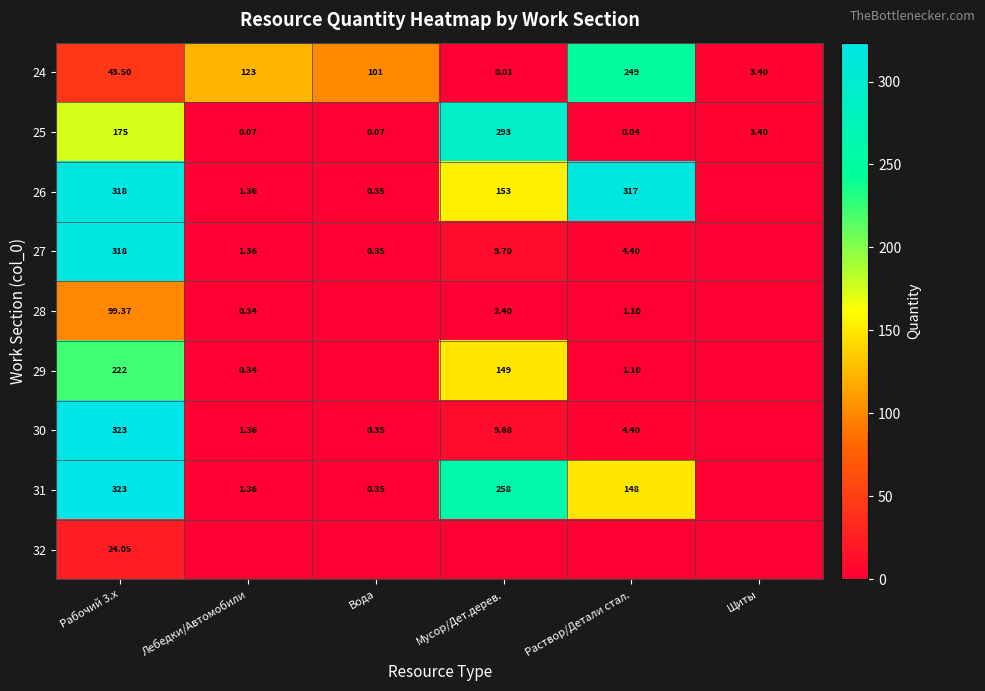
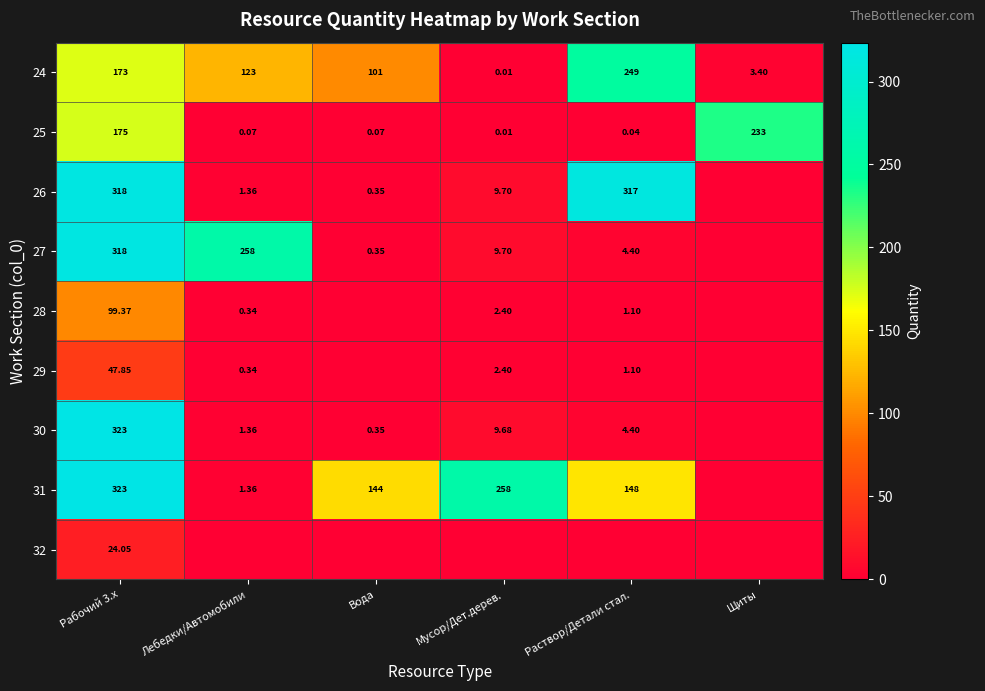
24, Рабочий 3.x: 43.50 -> 173
25, Мусор/Дет.дерев.: 293 -> 0.01
25, Щиты: 3.40 -> 233
26, Мусор/Дет.дерев.: 153 -> 9.70
27, Лебедки/Автомобили: 1.36 -> 258
29, Рабочий 3.x: 222 -> 47.85
29, Мусор/Дет.дерев.: 149 -> 2.40
31, Вода: 0.35 -> 144
